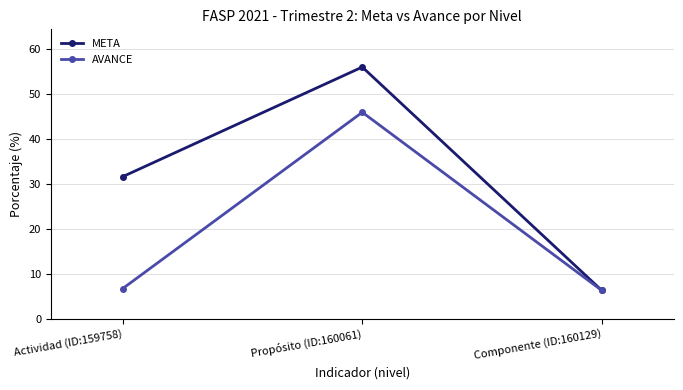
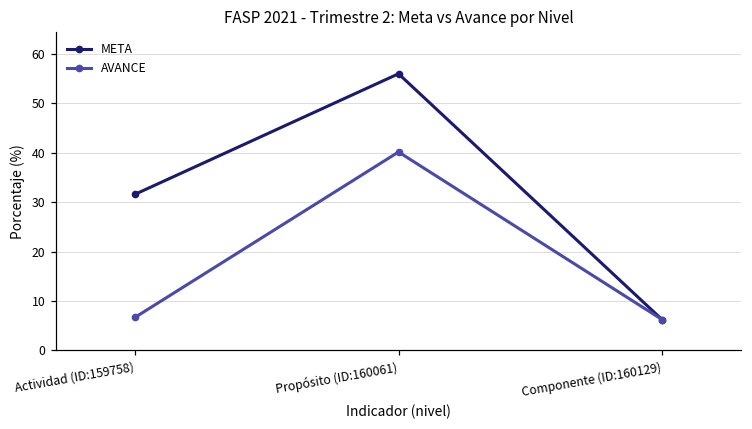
AVANCE, Propósito (ID:160061): 46 -> 40
